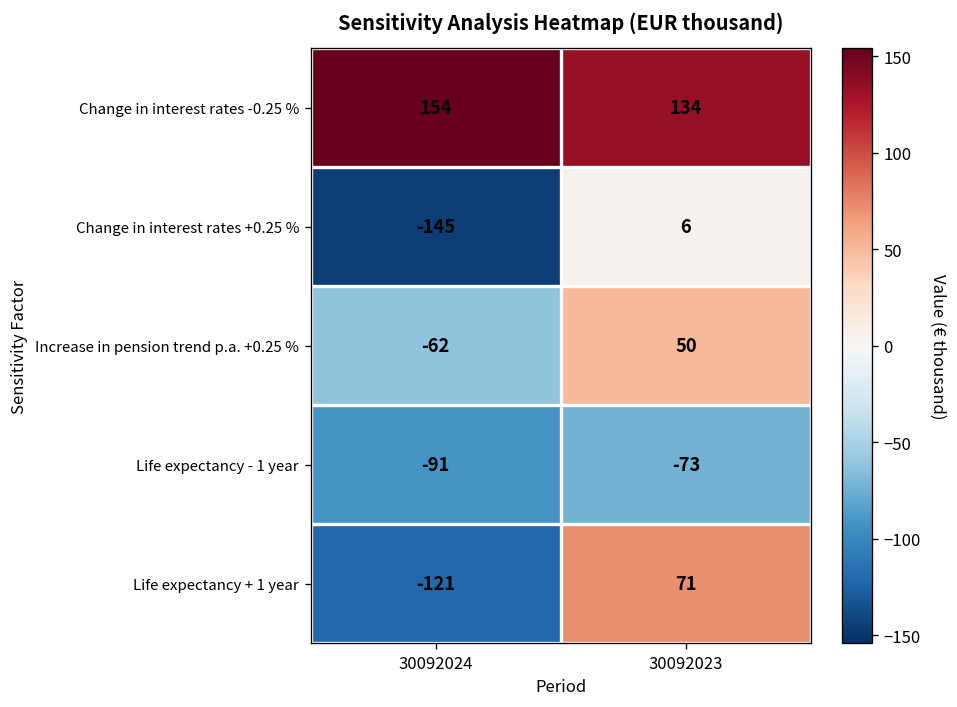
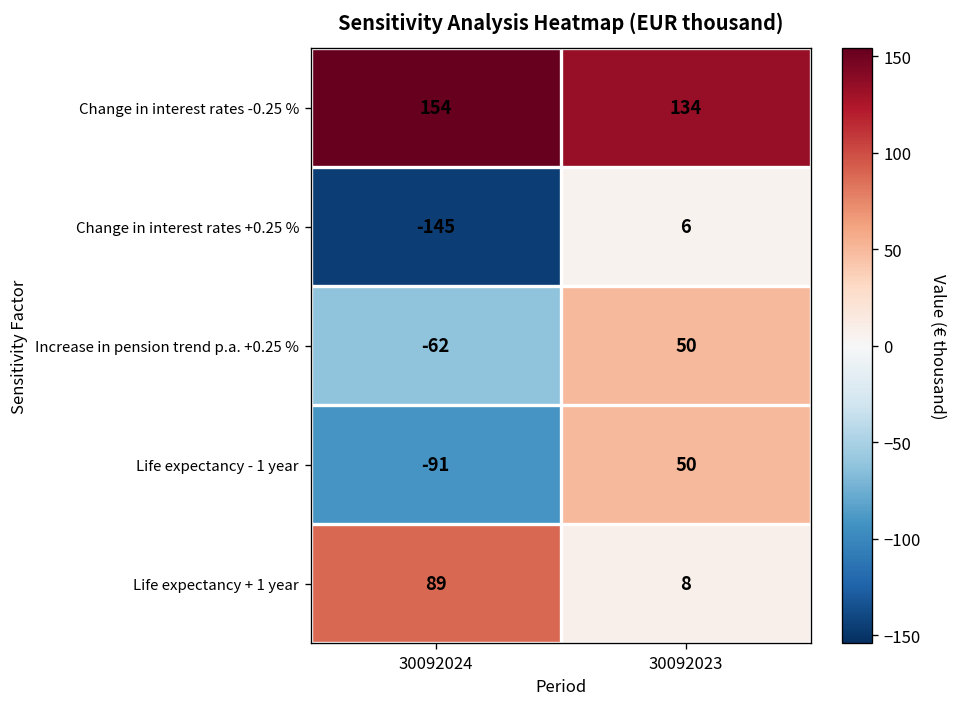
Life expectancy - 1 year, 30092023: -73 -> 50
Life expectancy + 1 year, 30092024: -121 -> 89
Life expectancy + 1 year, 30092023: 71 -> 8
